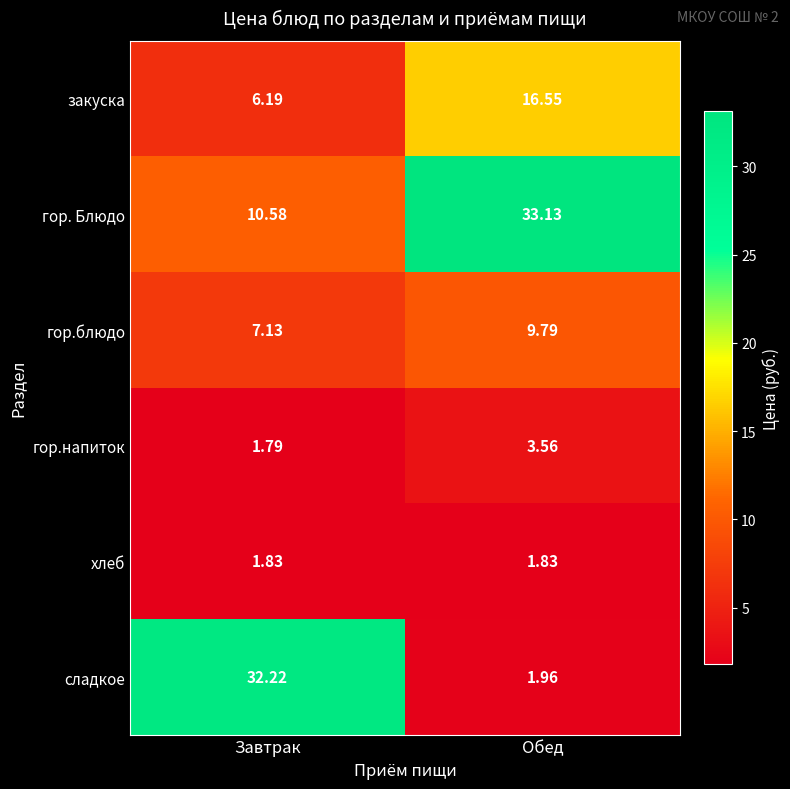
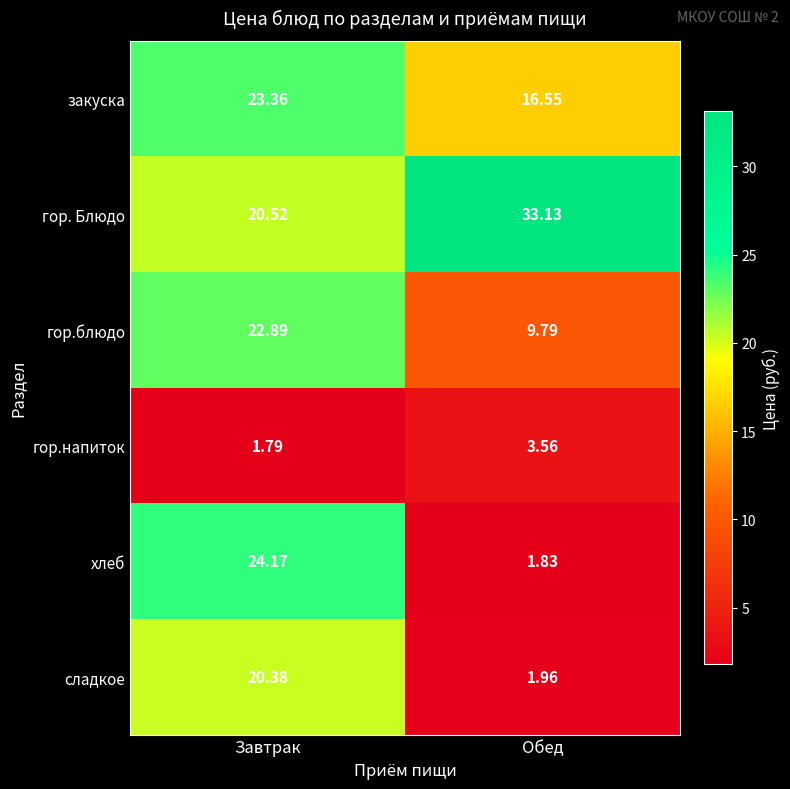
закуска, Завтрак: 6.19 -> 23.36
гор. Блюдо, Завтрак: 10.58 -> 20.52
гор.блюдо, Завтрак: 7.13 -> 22.89
хлеб, Завтрак: 1.83 -> 24.17
сладкое, Завтрак: 32.22 -> 20.38
